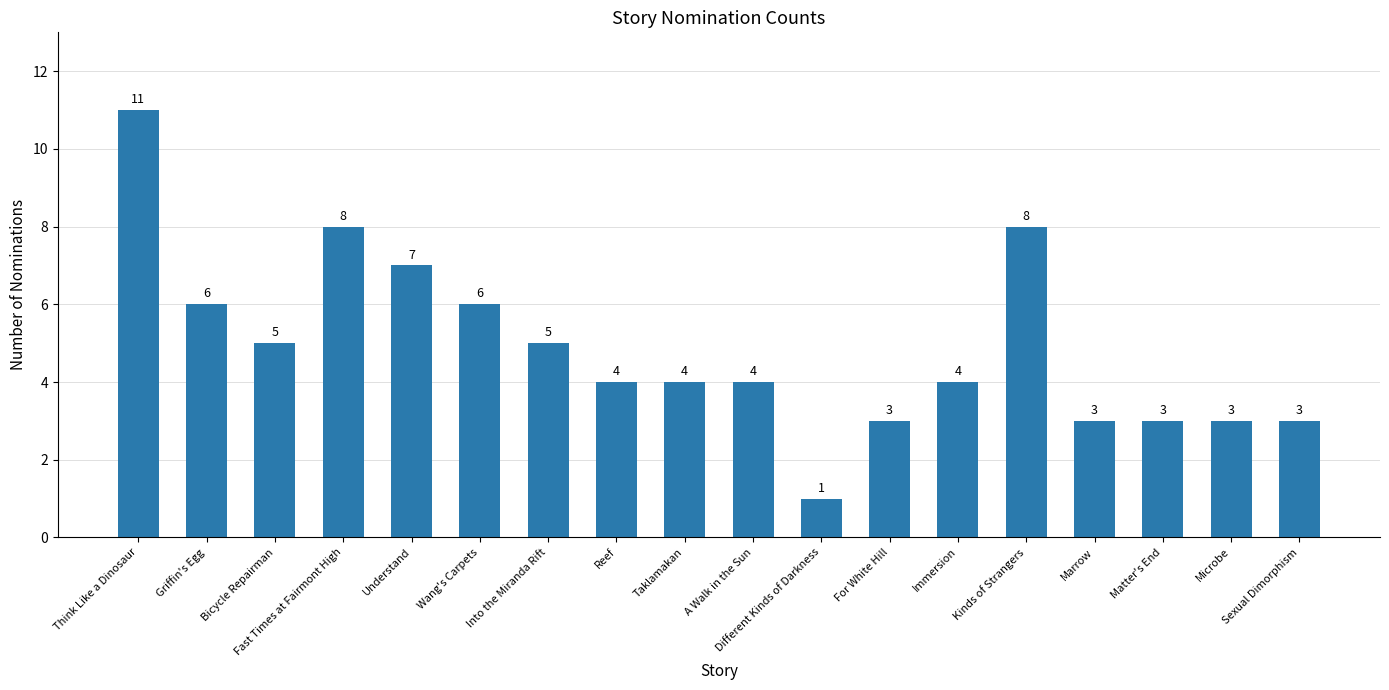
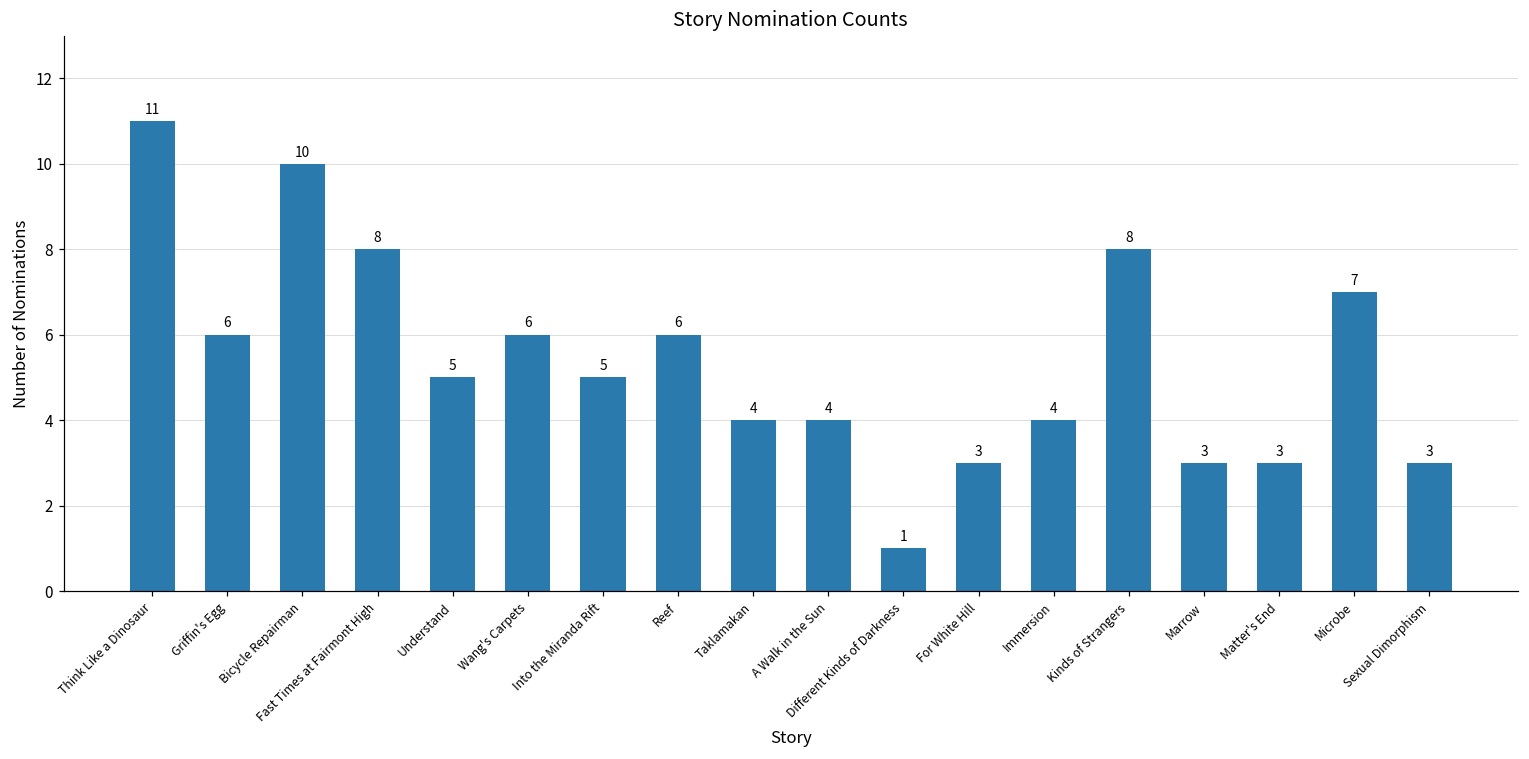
Bicycle Repairman: 5 -> 10
Understand: 7 -> 5
Reef: 4 -> 6
Microbe: 3 -> 7
